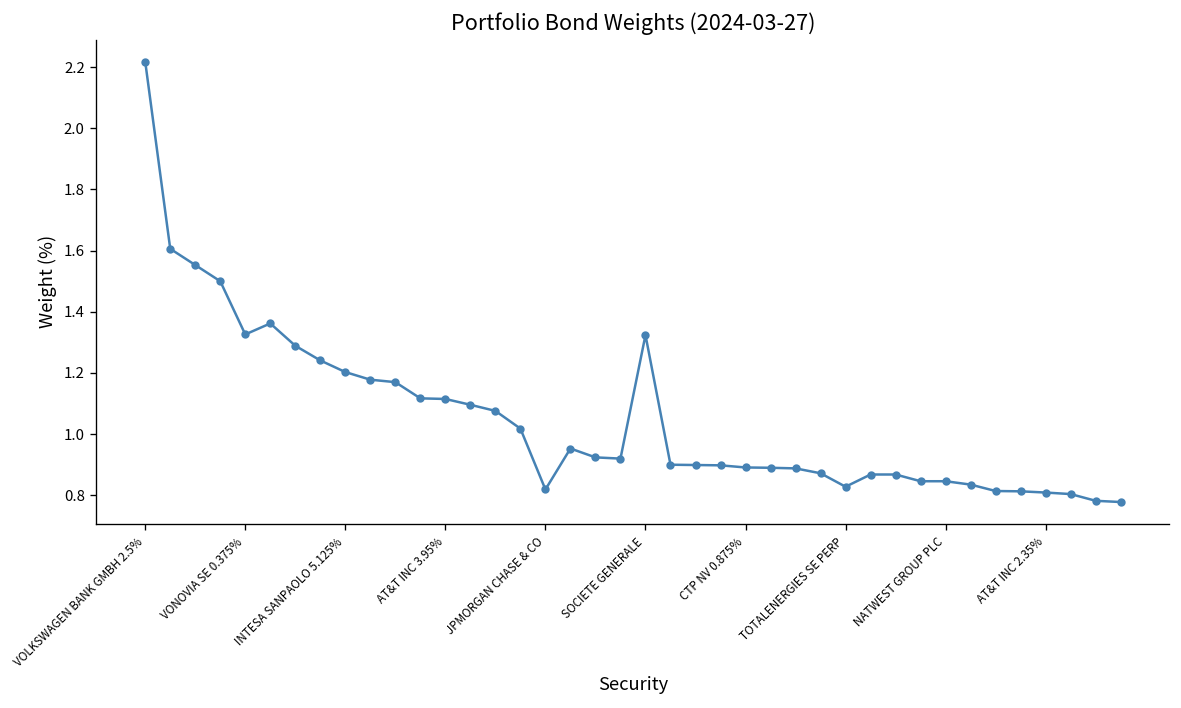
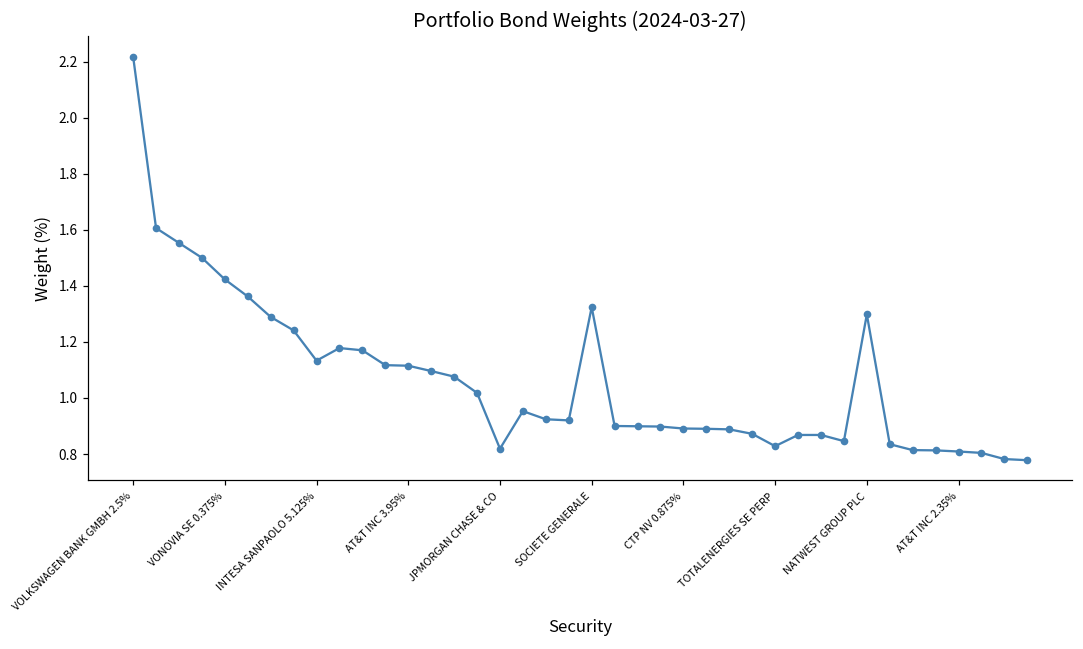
VONOVIA SE 0.375%: 1.33 -> 1.42
INTESA SANPAOLO 5.125%: 1.20 -> 1.13
NATWEST GROUP PLC: 0.85 -> 1.30
